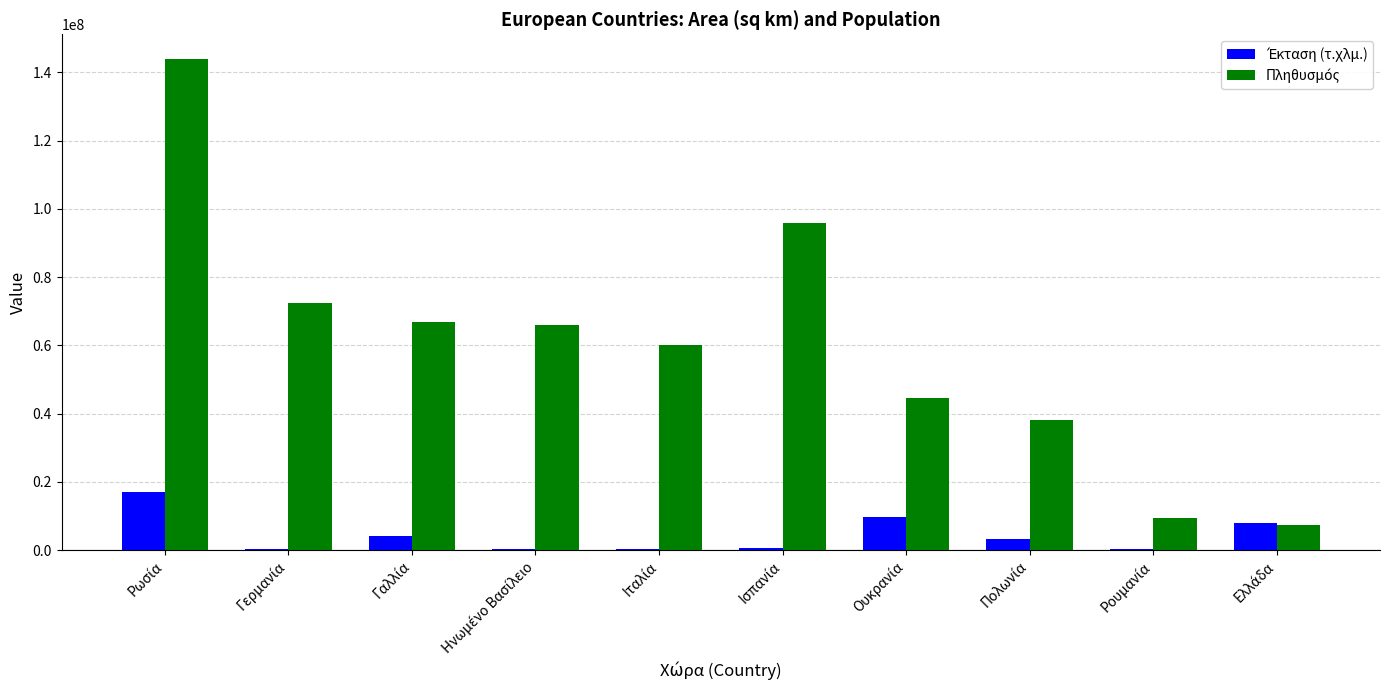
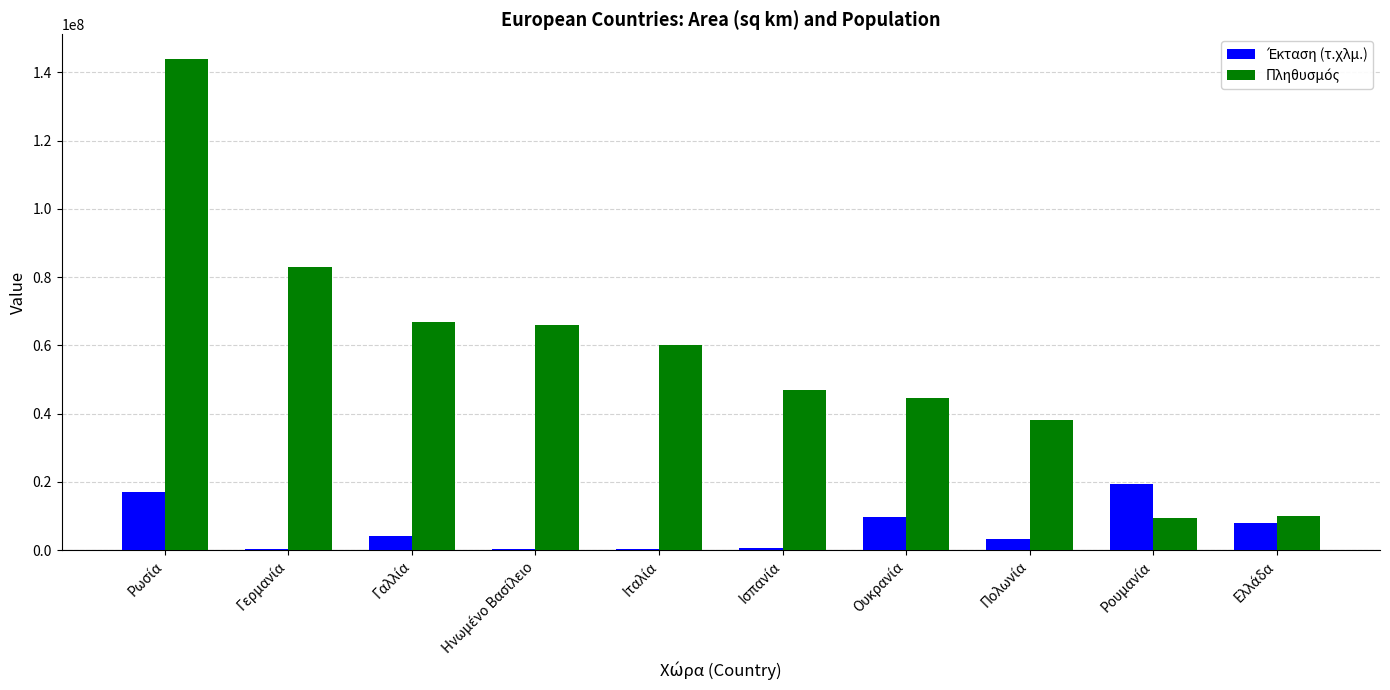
Πληθυσμός, Γερμανία: 72000000 -> 83000000
Πληθυσμός, Ισπανία: 96000000 -> 47000000
Έκταση (τ.χλμ.), Ρουμανία: 0 -> 19000000
Πληθυσμός, Ελλάδα: 7000000 -> 10000000
